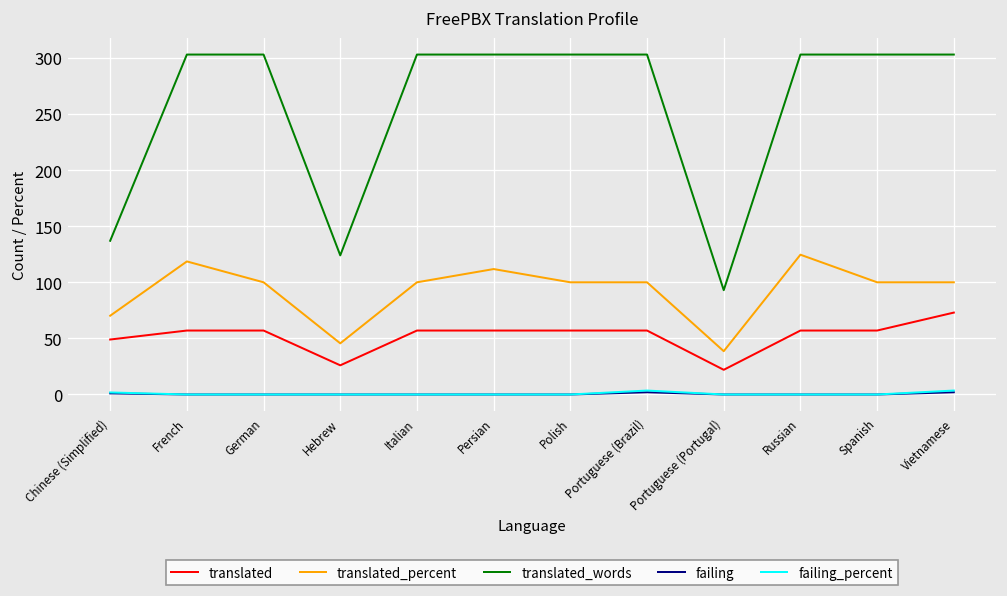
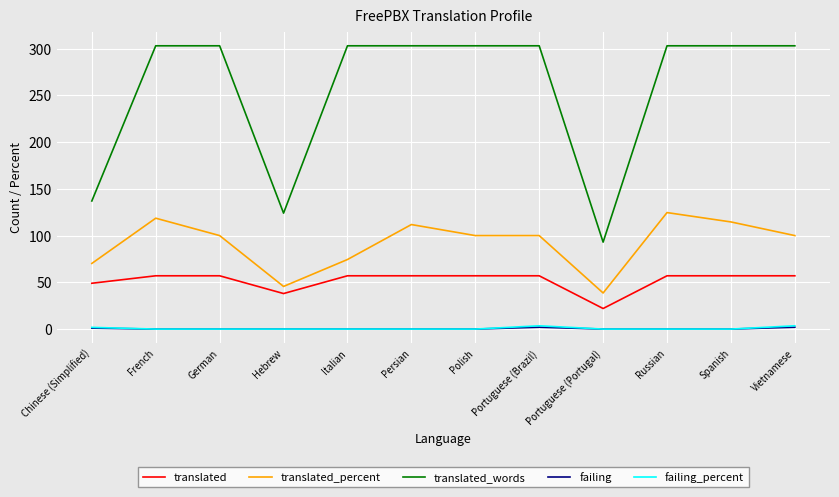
translated, Hebrew: 30 -> 40
translated_percent, Italian: 100 -> 70
translated_percent, Spanish: 100 -> 110
translated, Vietnamese: 70 -> 60
